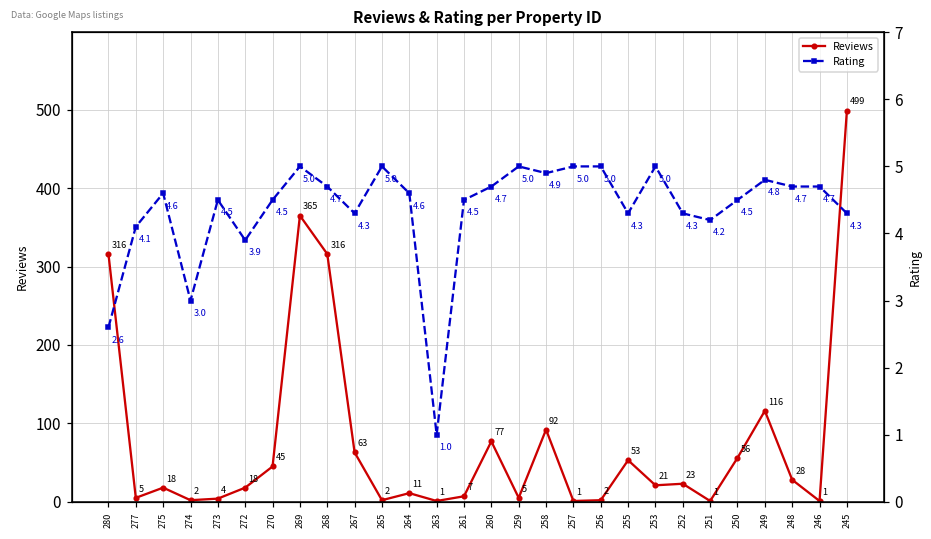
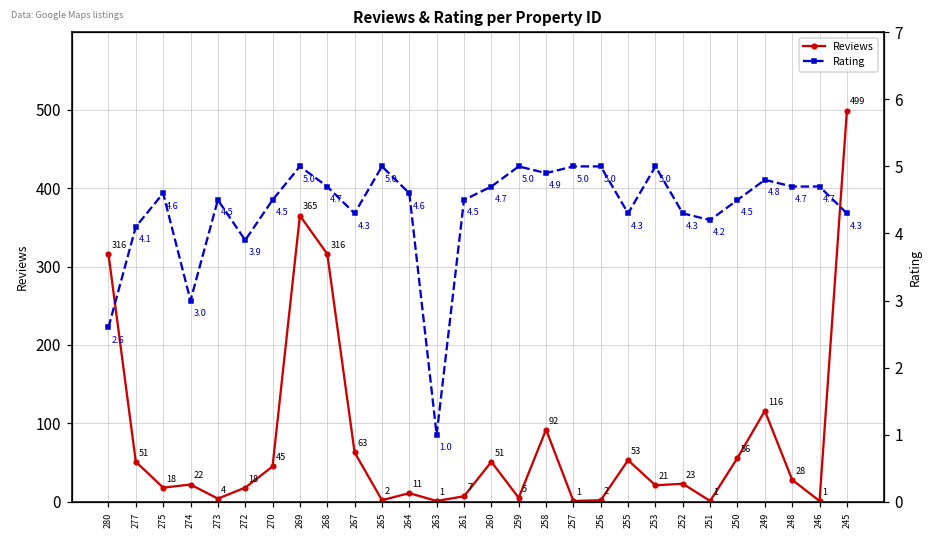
Reviews, 277: 5 -> 51
Reviews, 274: 2 -> 22
Reviews, 260: 77 -> 51
